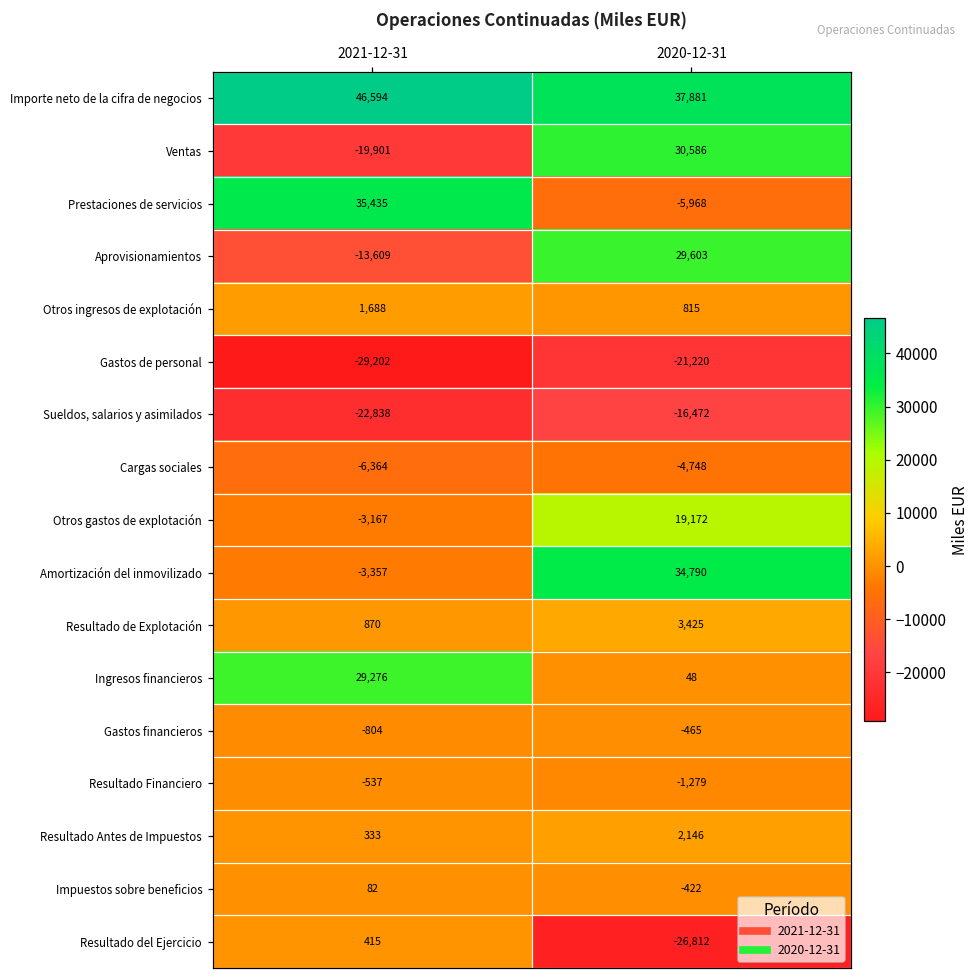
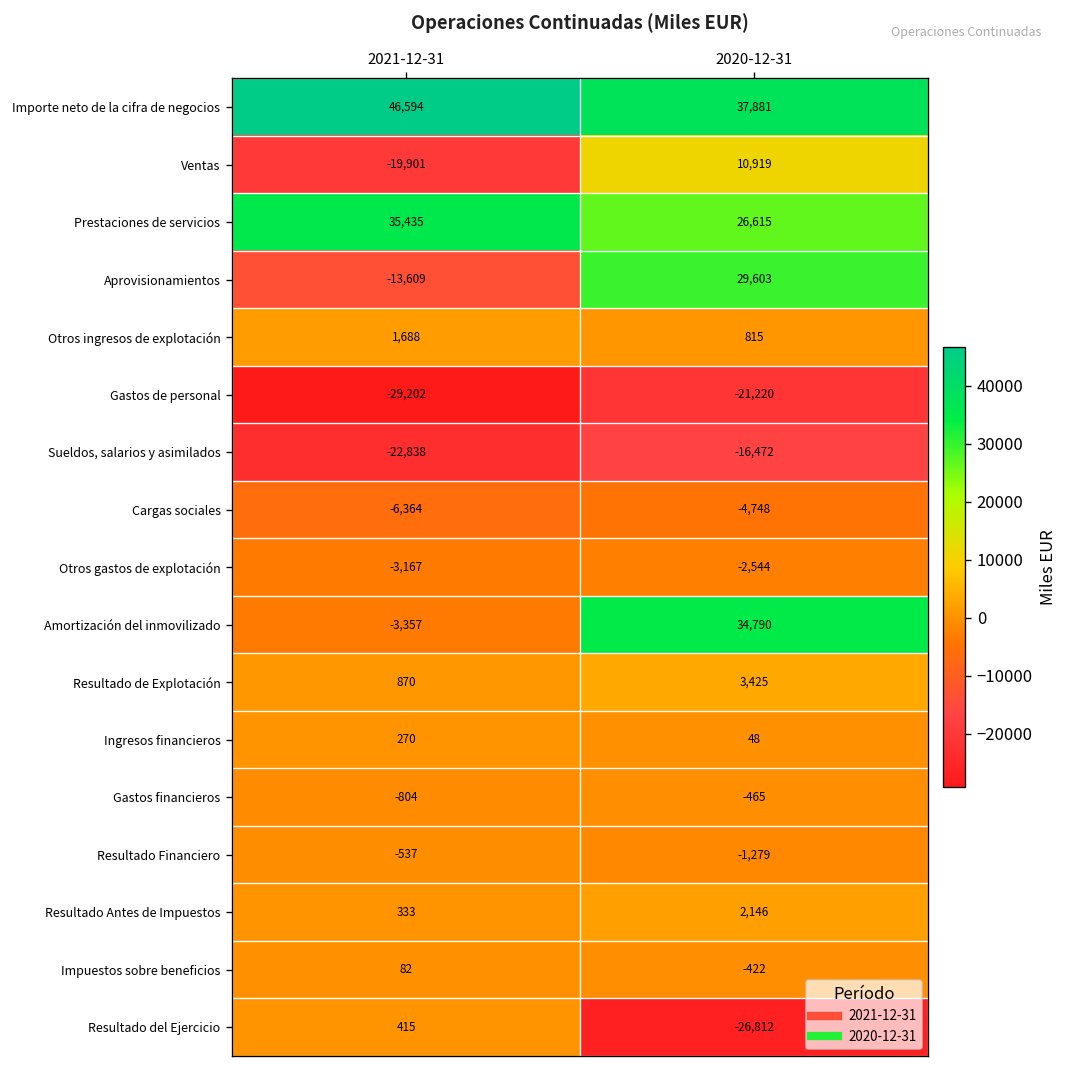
Ventas, 2020-12-31: 30,586 -> 10,919
Prestaciones de servicios, 2020-12-31: -5,968 -> 26,615
Otros gastos de explotación, 2020-12-31: 19,172 -> -2,544
Ingresos financieros, 2021-12-31: 29,276 -> 270
